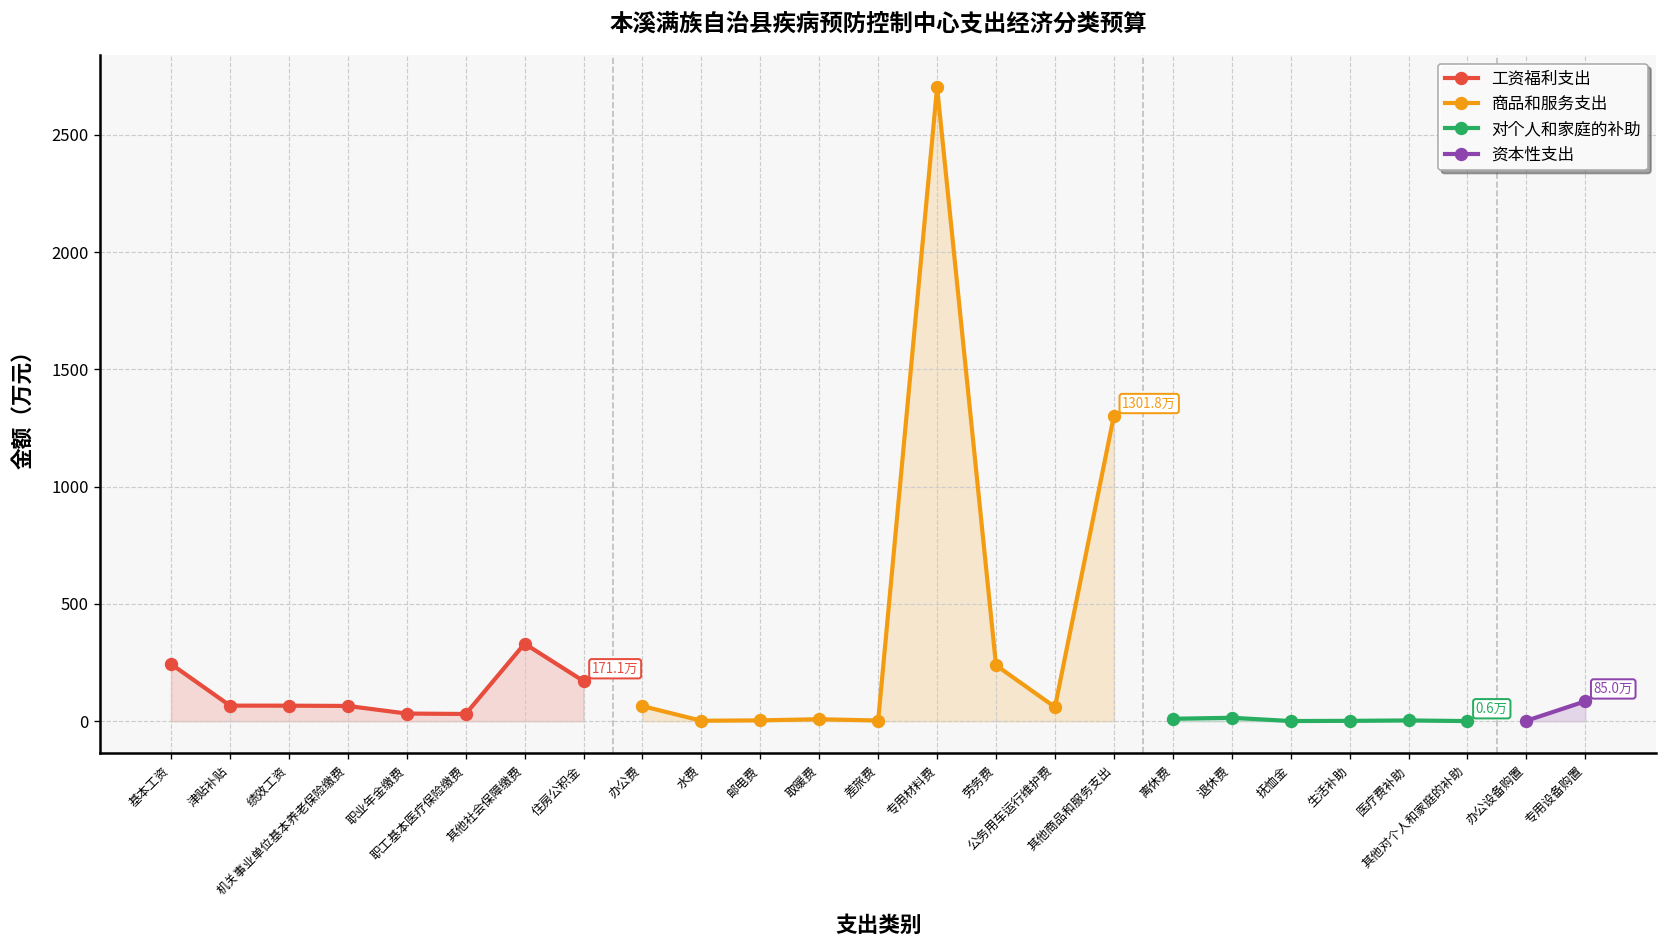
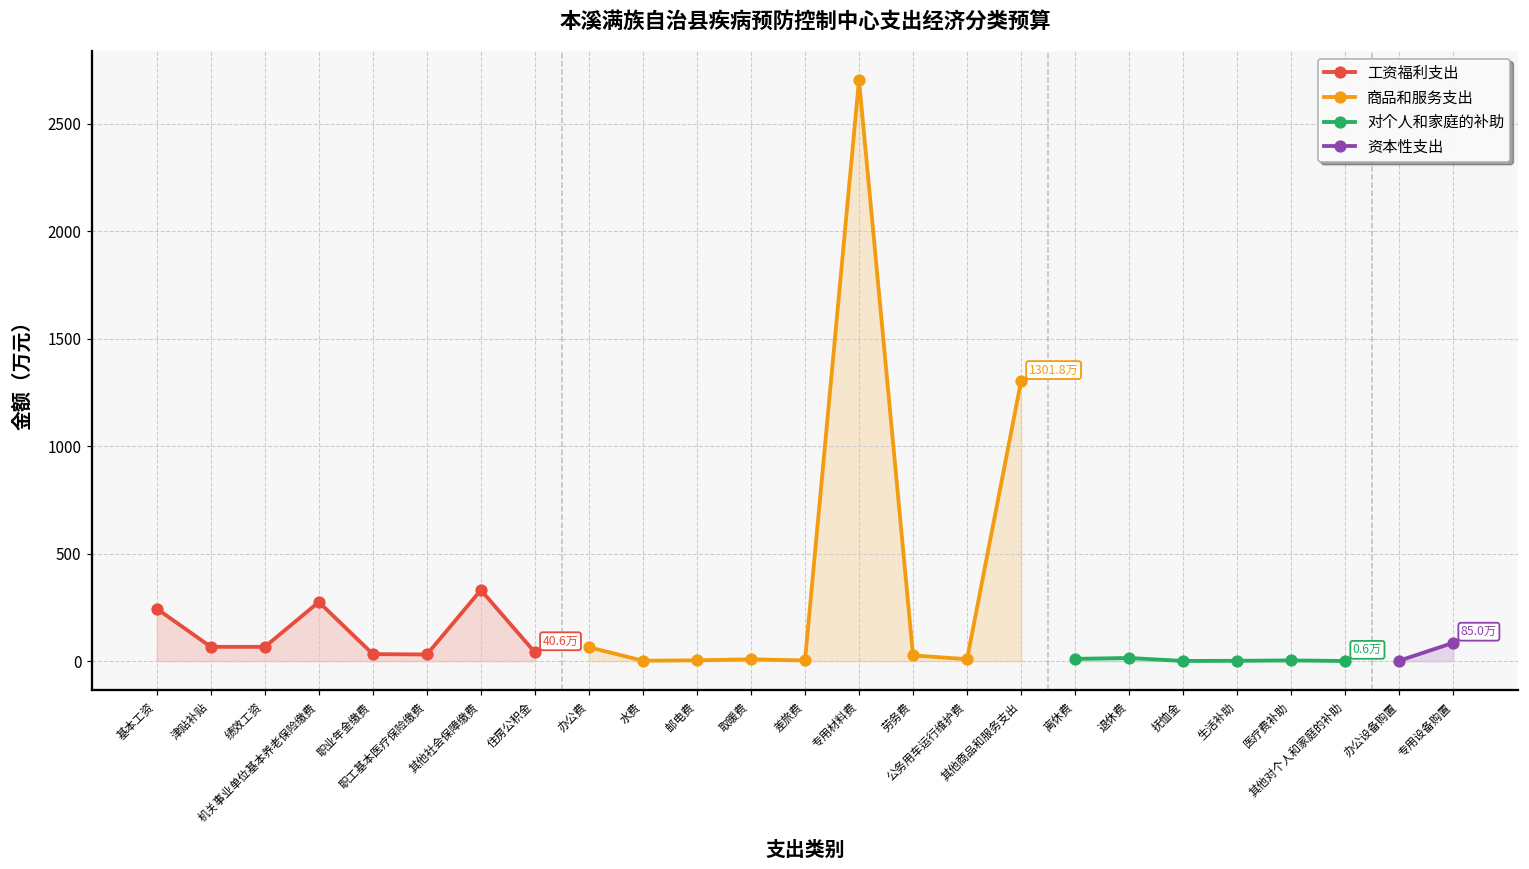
工资福利支出, 机关事业单位基本养老保险缴费: 70 -> 280
工资福利支出, 住房公积金: 171.1万 -> 40.6万
商品和服务支出, 劳务费: 240 -> 30
商品和服务支出, 公务用车运行维护费: 60 -> 10
